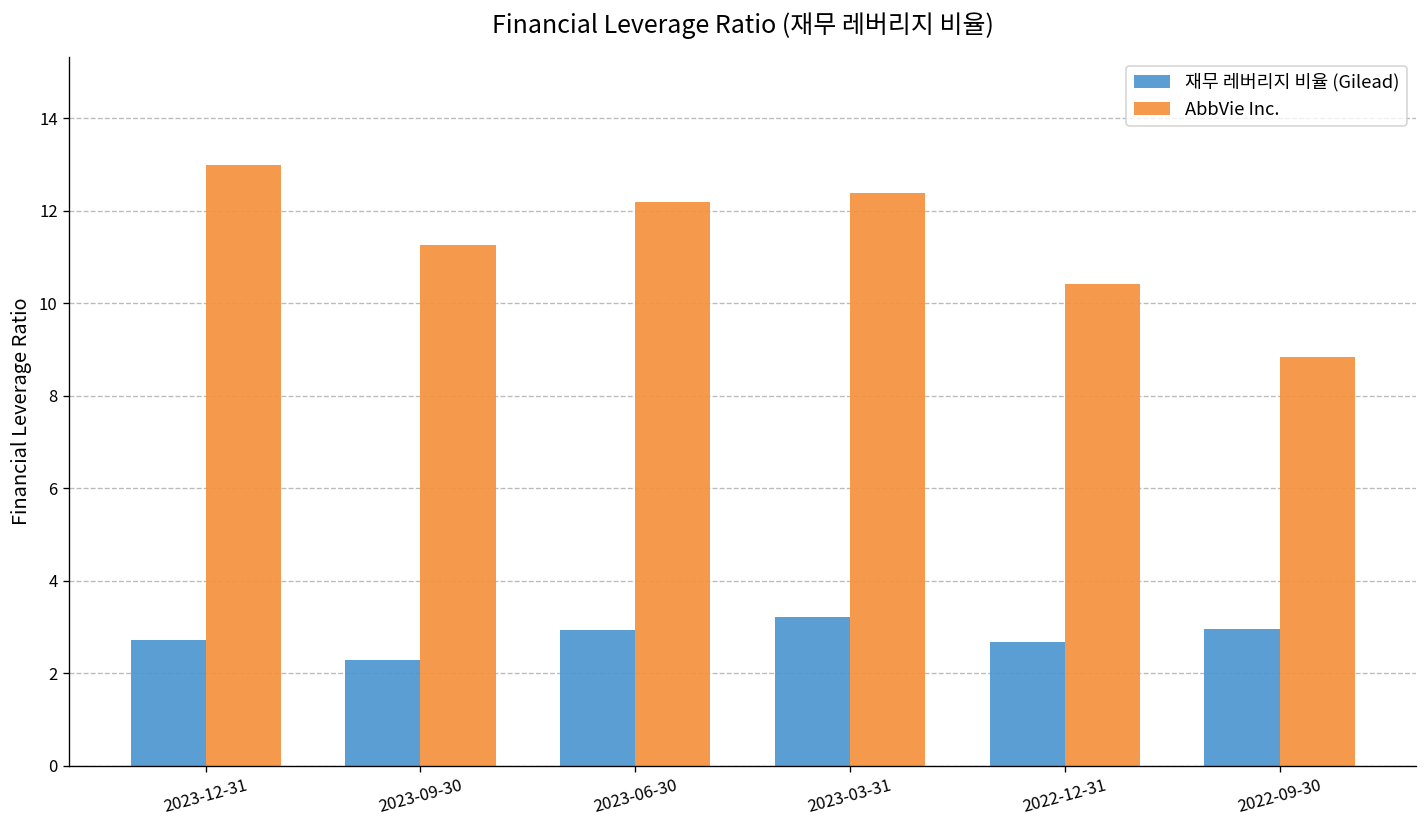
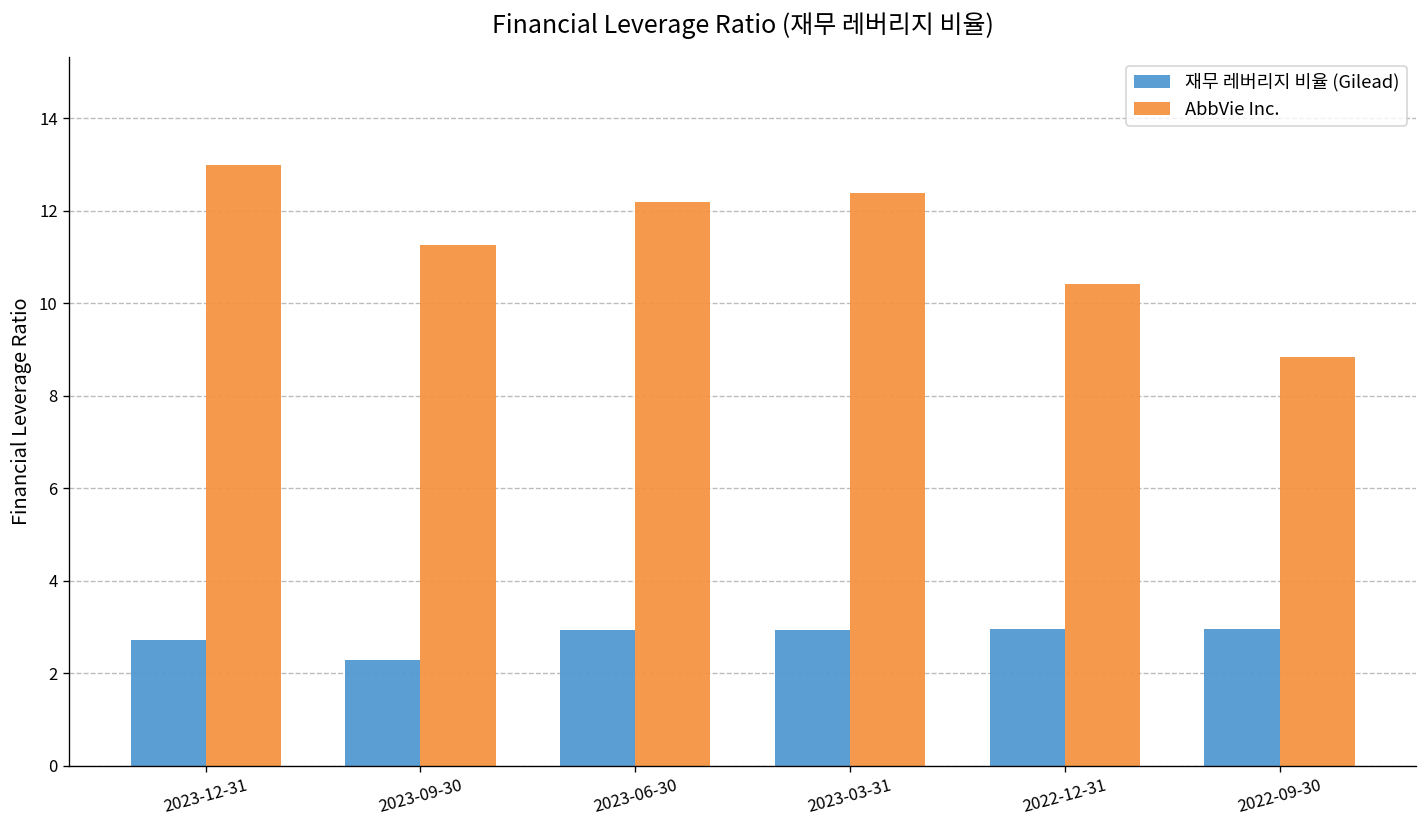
재무 레버리지 비율 (Gilead), 2023-03-31: 3.2 -> 3.0
재무 레버리지 비율 (Gilead), 2022-12-31: 2.7 -> 3.0
